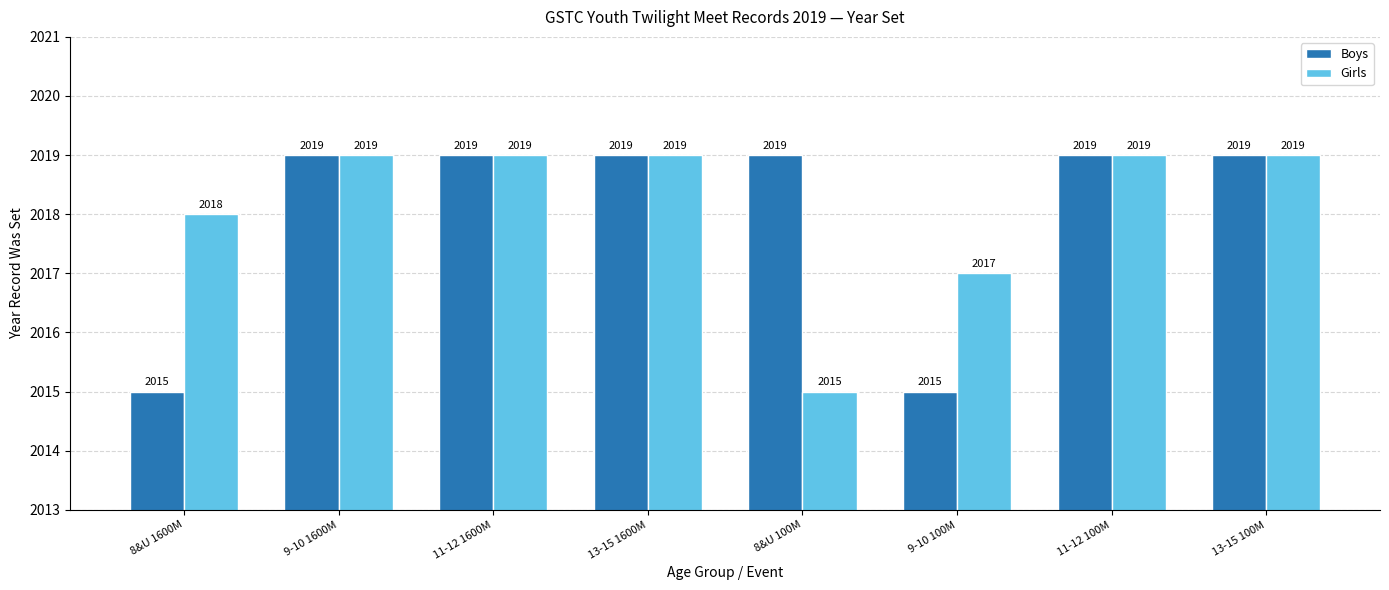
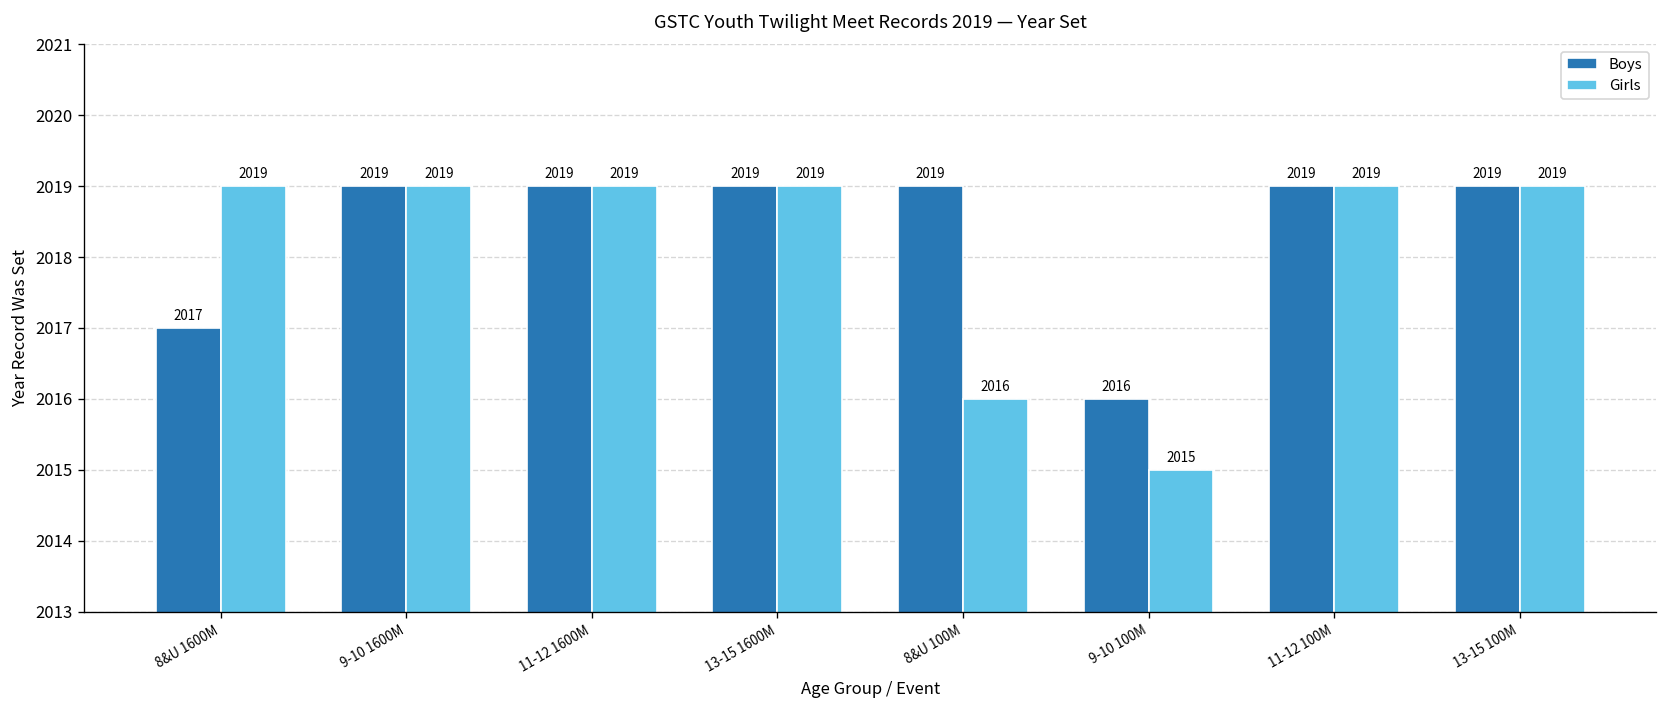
Boys, 8&U 1600M: 2015 -> 2017
Girls, 8&U 1600M: 2018 -> 2019
Girls, 8&U 100M: 2015 -> 2016
Boys, 9-10 100M: 2015 -> 2016
Girls, 9-10 100M: 2017 -> 2015
